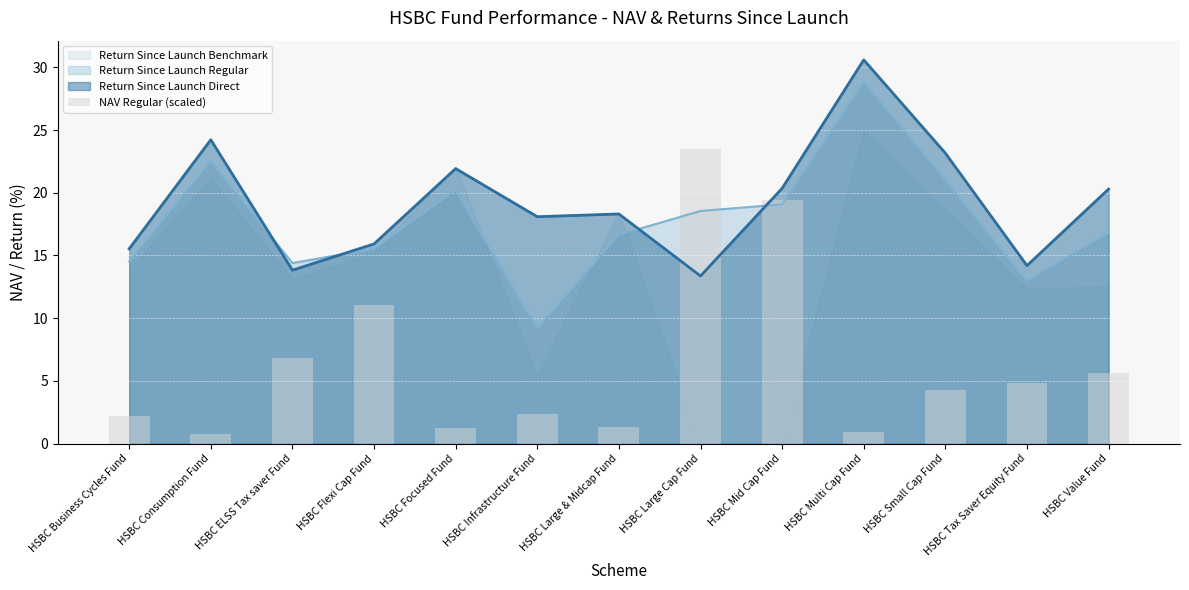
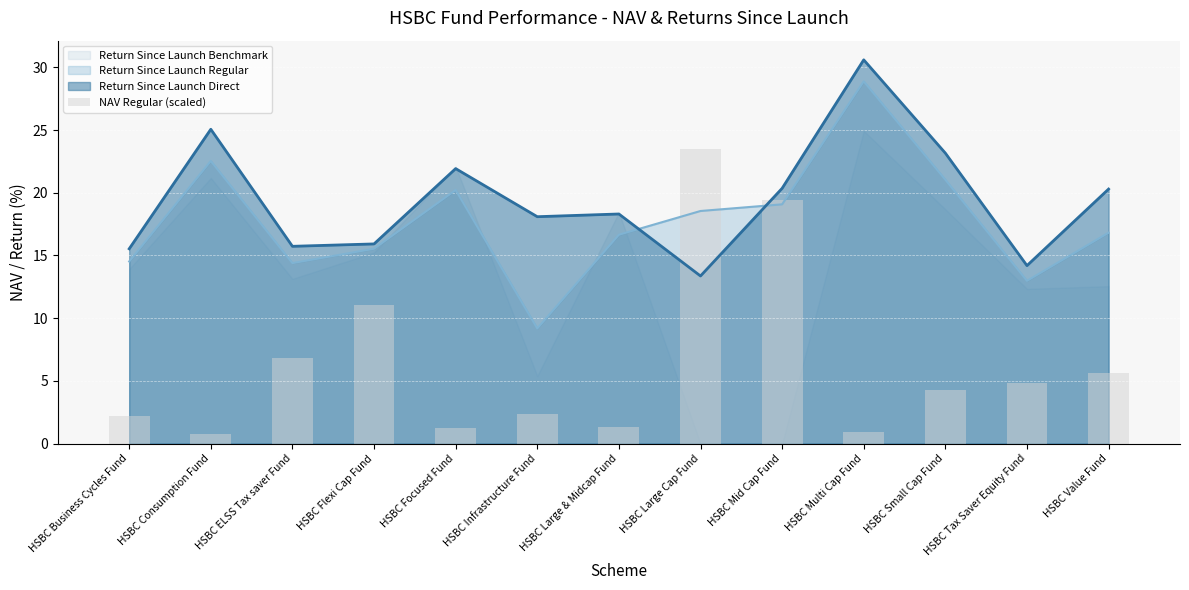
Return Since Launch Direct, HSBC Consumption Fund: 24.2 -> 25.1
Return Since Launch Direct, HSBC ELSS Tax saver Fund: 13.8 -> 15.7
